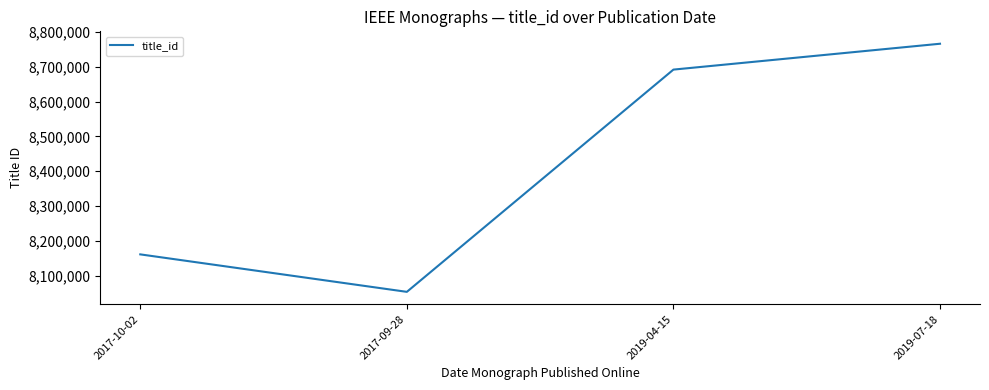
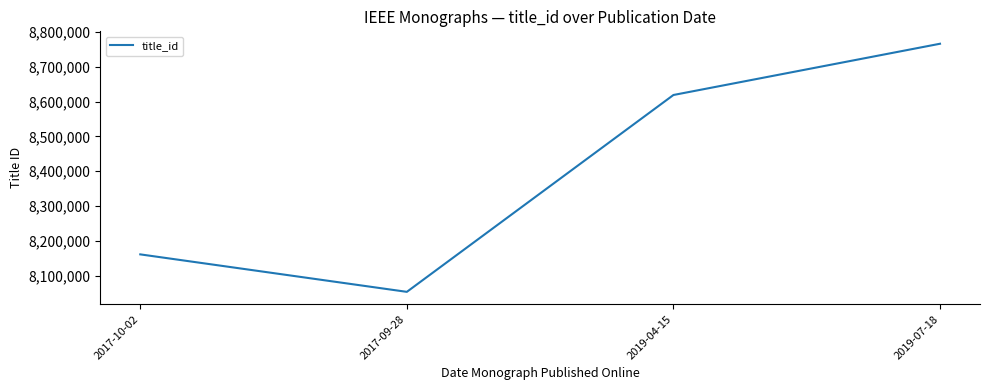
2019-04-15: 8,690,000 -> 8,620,000
